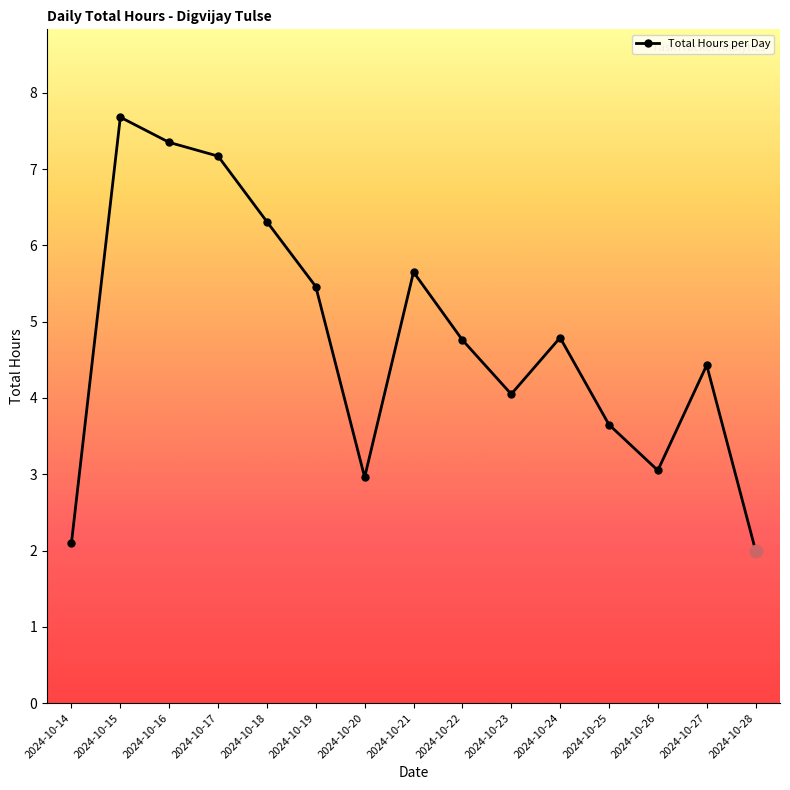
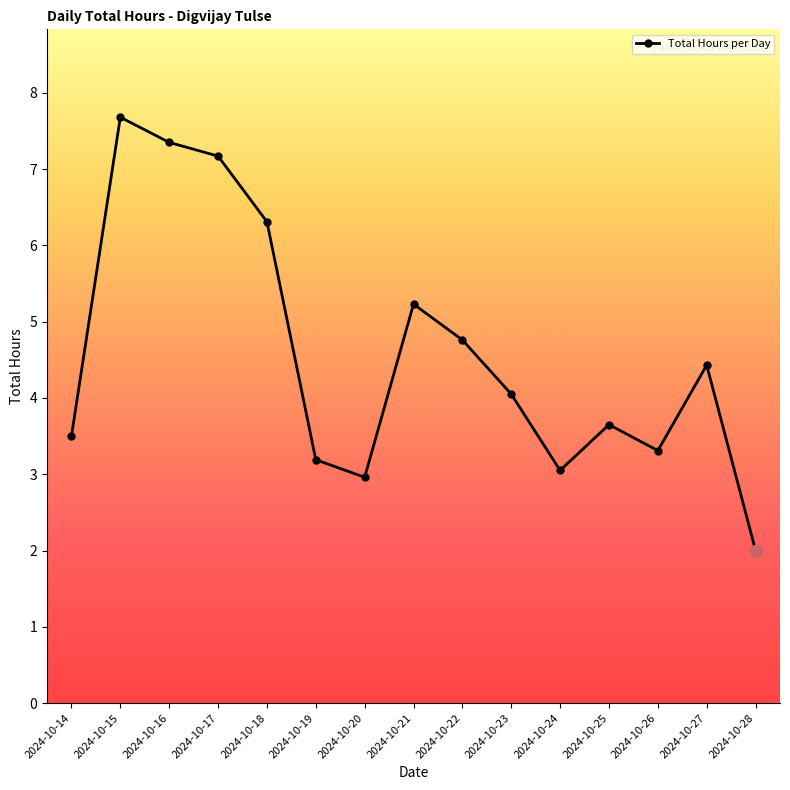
Total Hours per Day, 2024-10-14: 2.1 -> 3.5
Total Hours per Day, 2024-10-19: 5.5 -> 3.2
Total Hours per Day, 2024-10-21: 5.7 -> 5.2
Total Hours per Day, 2024-10-24: 4.8 -> 3.1
Total Hours per Day, 2024-10-26: 3.1 -> 3.3
